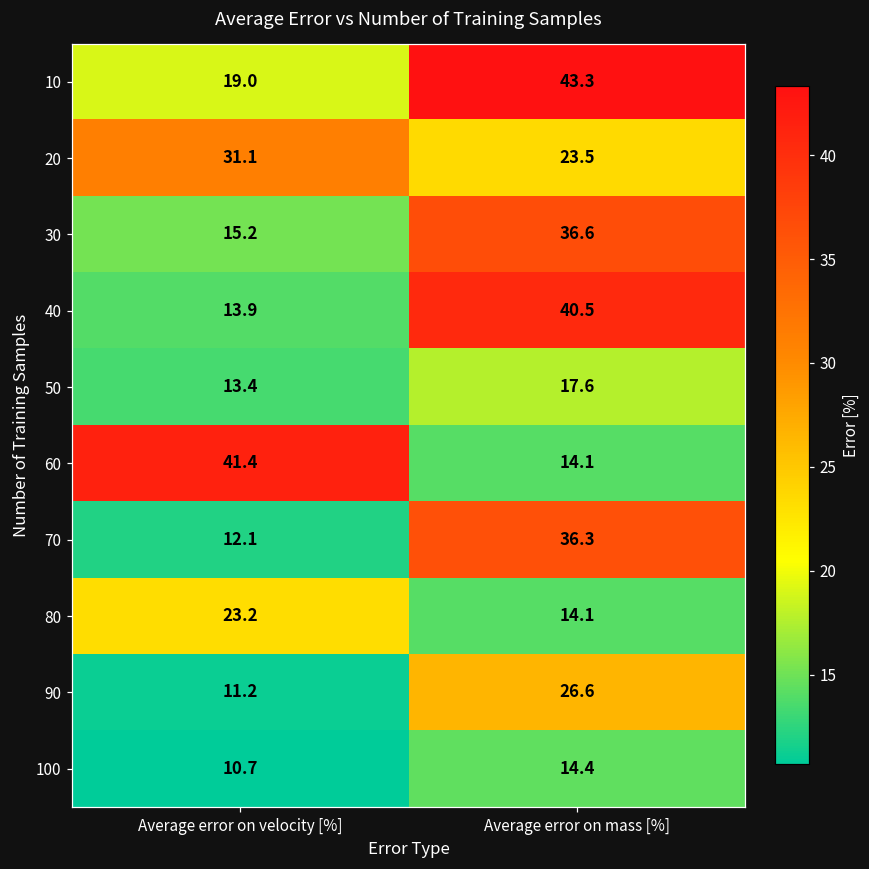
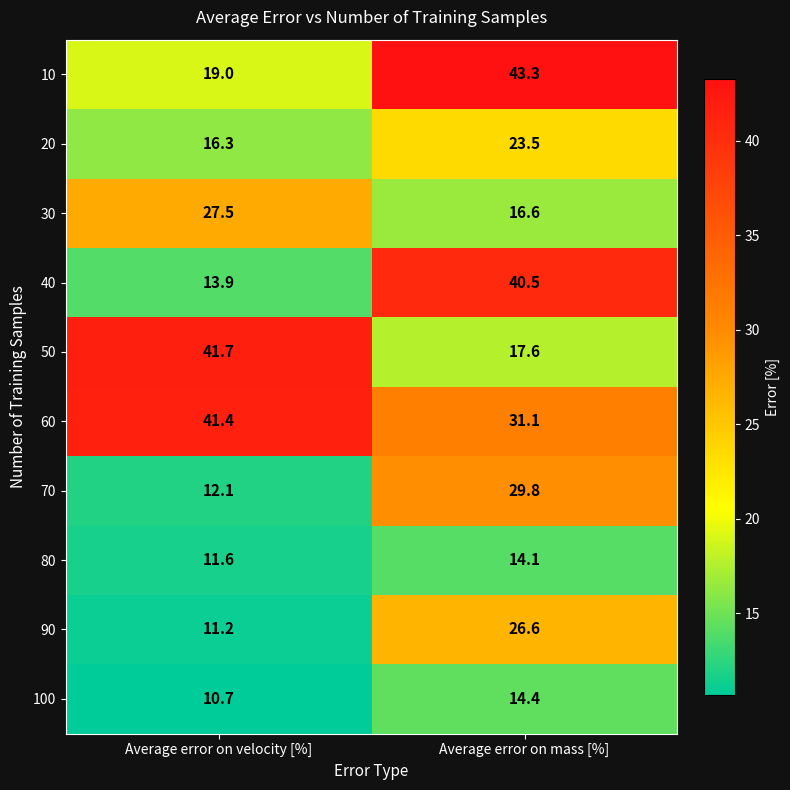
20, Average error on velocity [%]: 31.1 -> 16.3
30, Average error on velocity [%]: 15.2 -> 27.5
30, Average error on mass [%]: 36.6 -> 16.6
50, Average error on velocity [%]: 13.4 -> 41.7
60, Average error on mass [%]: 14.1 -> 31.1
70, Average error on mass [%]: 36.3 -> 29.8
80, Average error on velocity [%]: 23.2 -> 11.6
